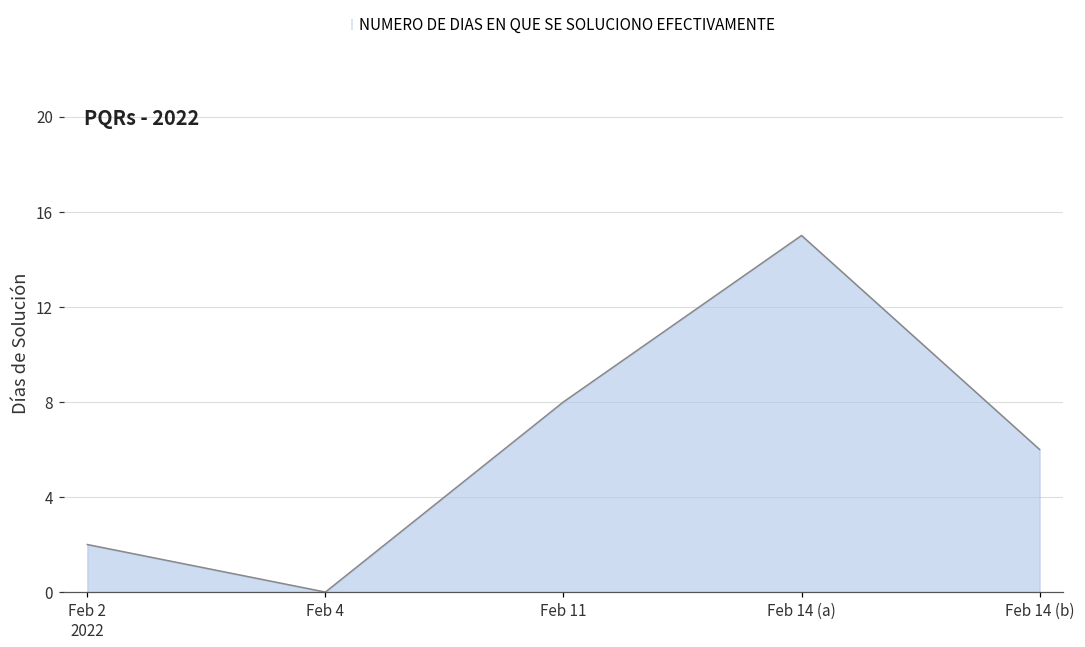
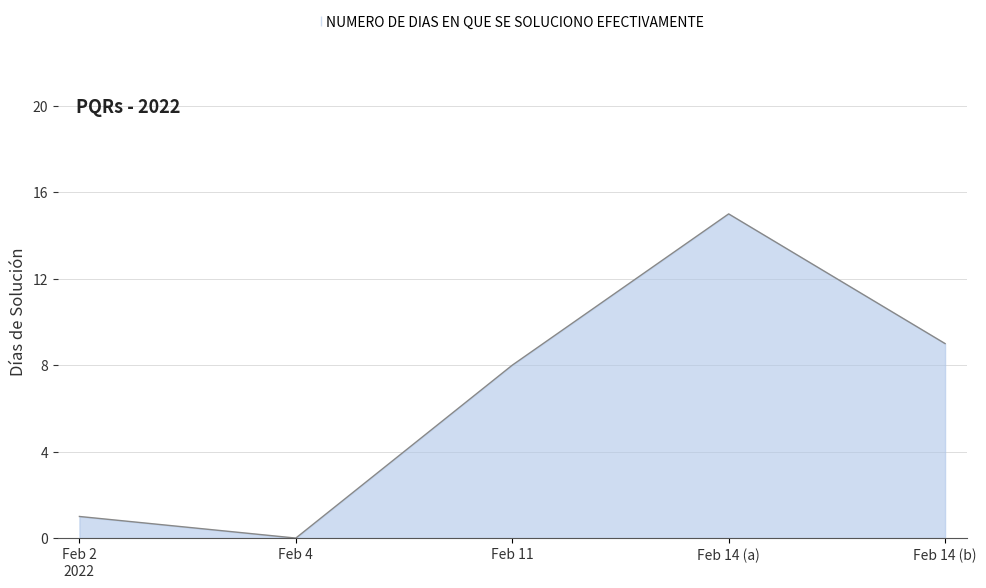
Feb 2 2022: 2 -> 1
Feb 14 (b): 6 -> 9
